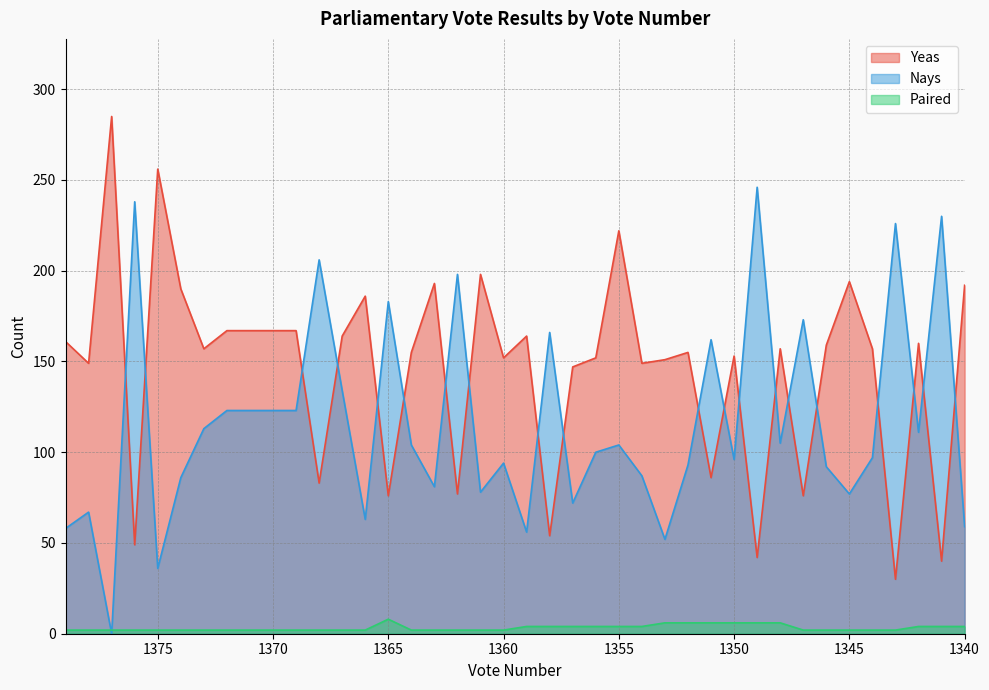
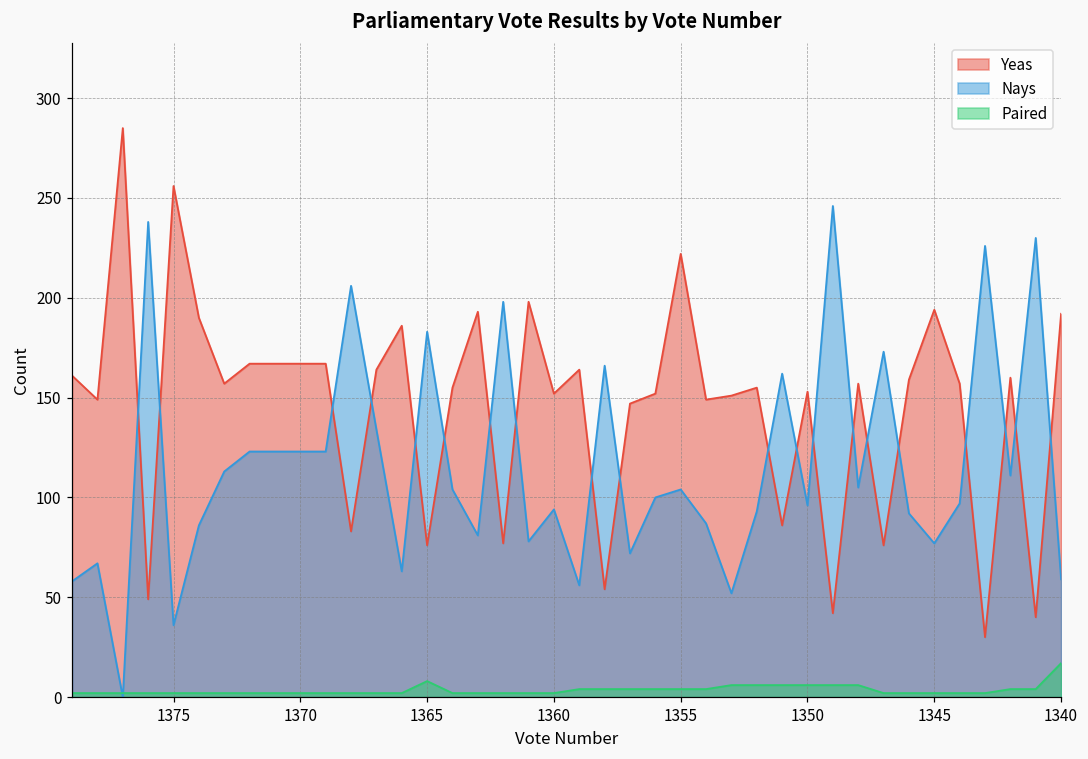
Paired, 1340: 4 -> 17
